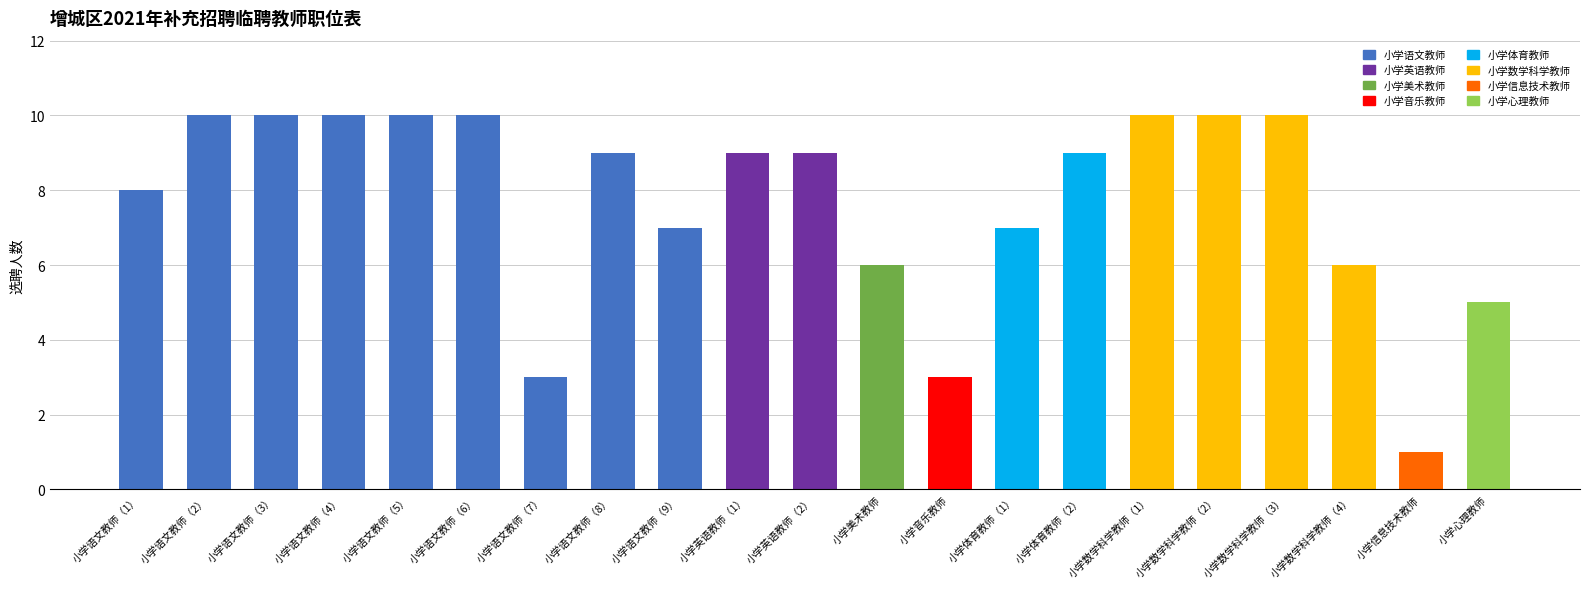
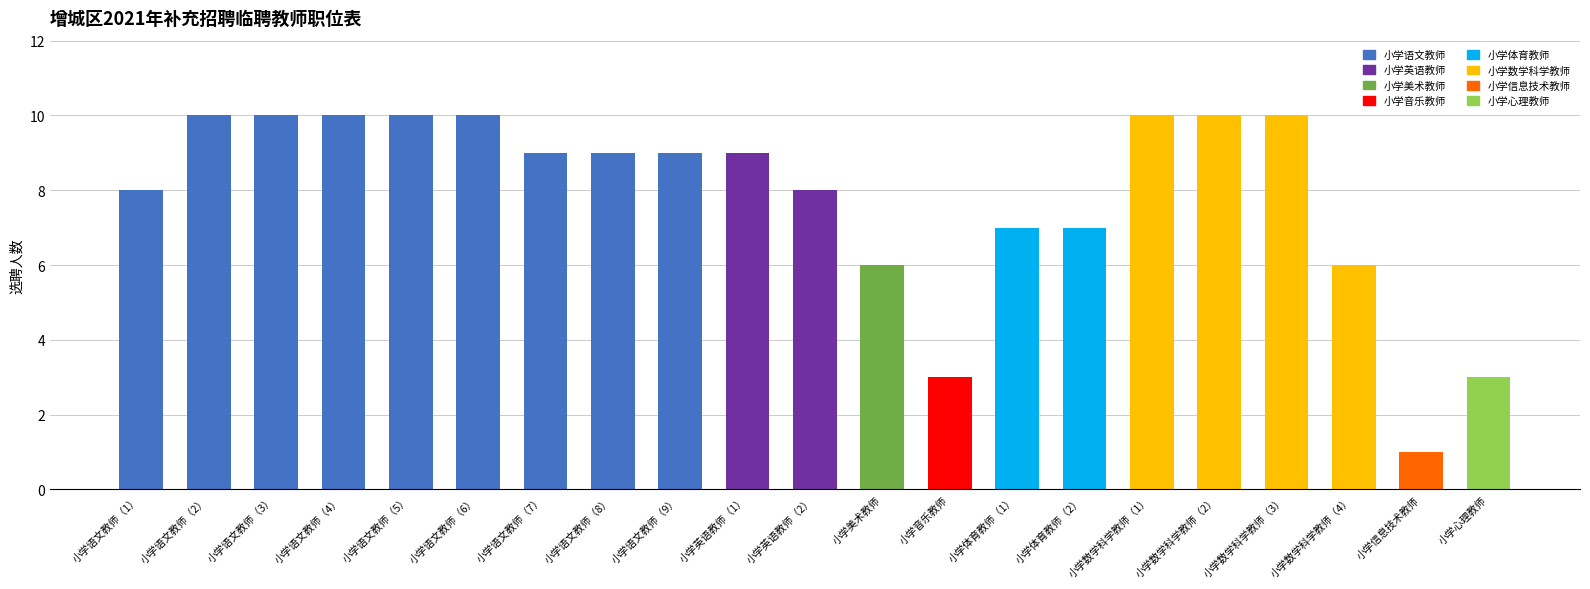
小学语文教师（7）: 3 -> 9
小学语文教师（9）: 7 -> 9
小学英语教师（2）: 9 -> 8
小学体育教师（2）: 9 -> 7
小学心理教师: 5 -> 3
